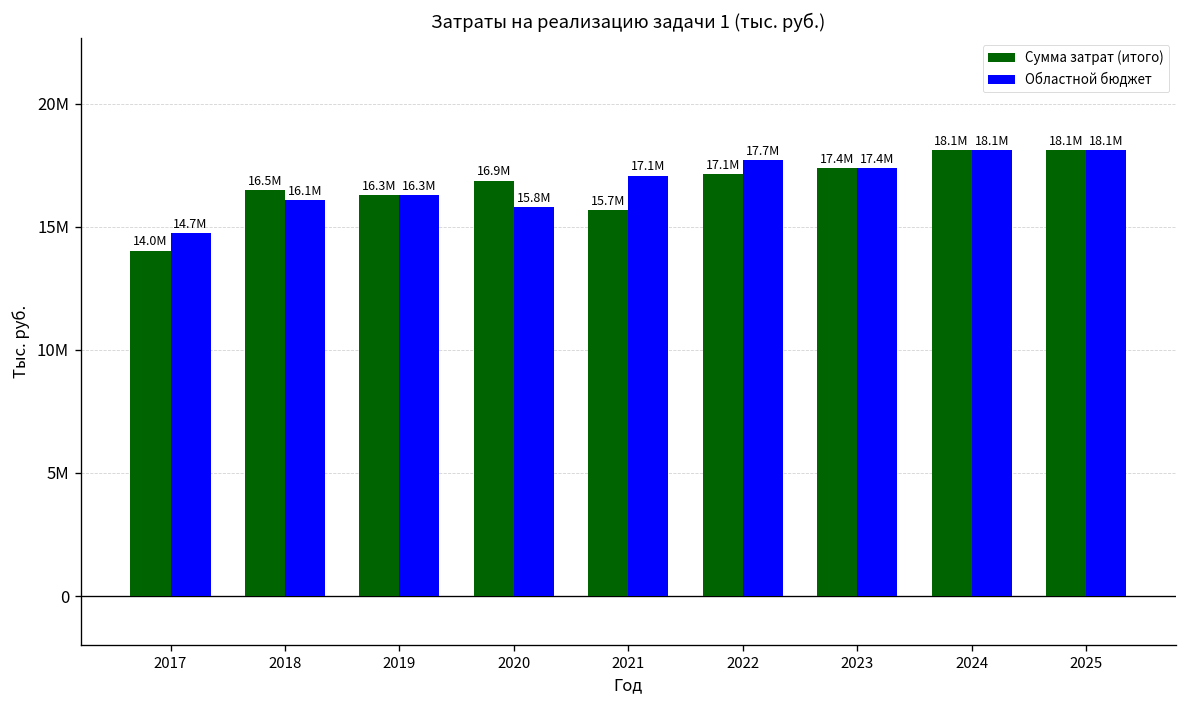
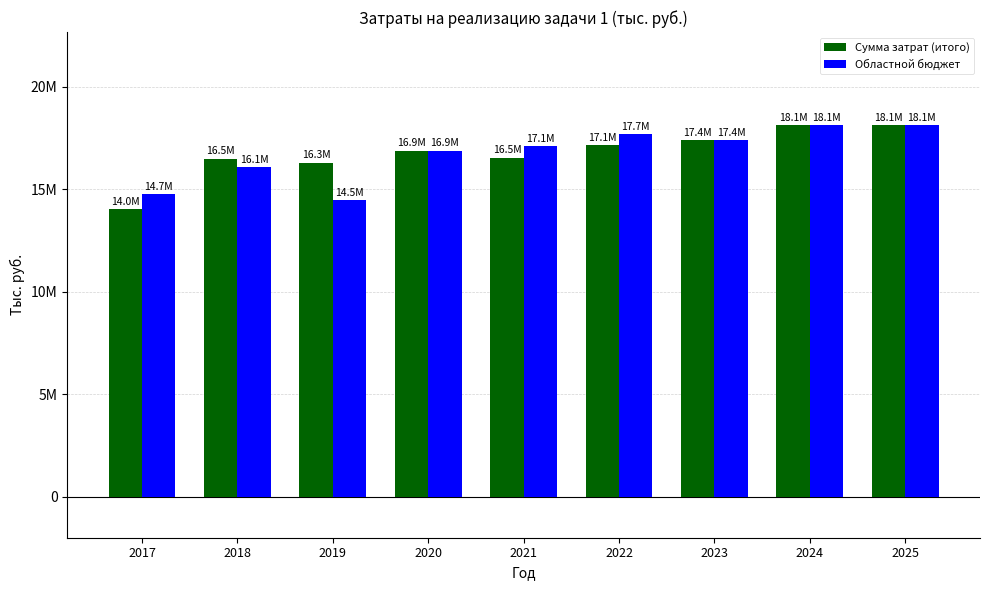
Областной бюджет, 2019: 16.3M -> 14.5M
Областной бюджет, 2020: 15.8M -> 16.9M
Сумма затрат (итого), 2021: 15.7M -> 16.5M
